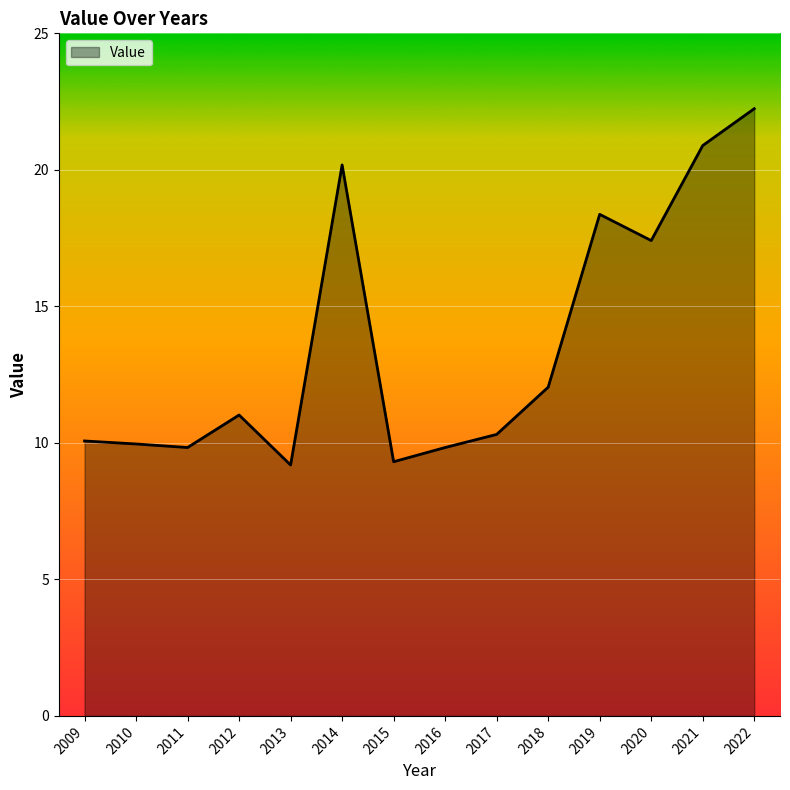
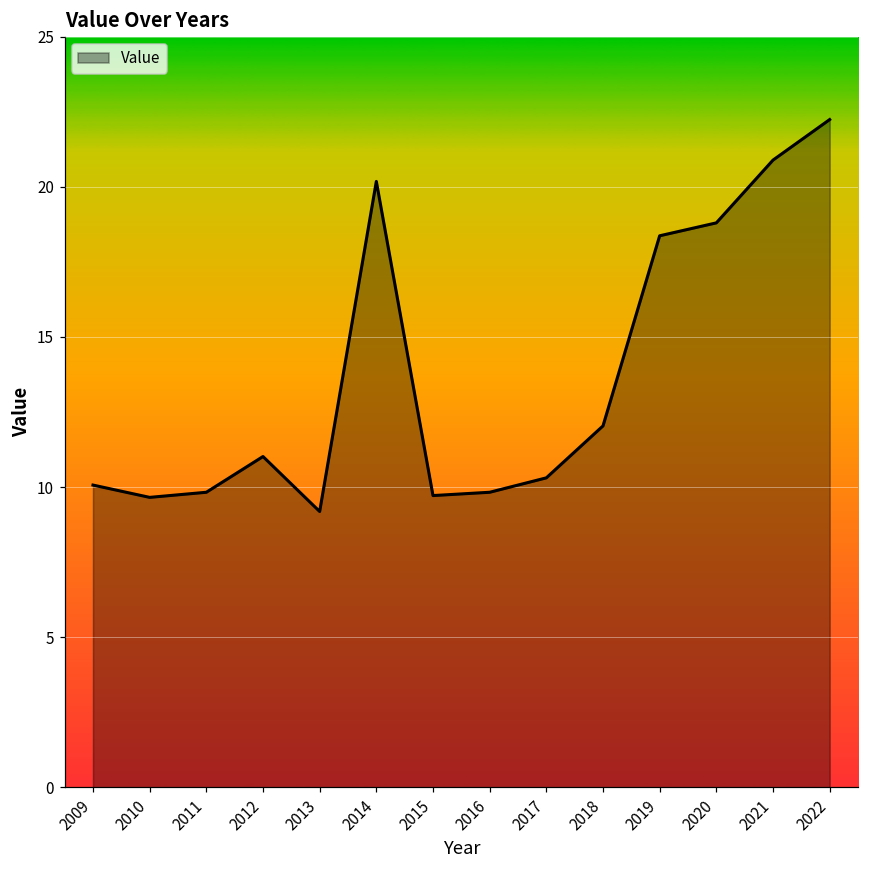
2010: 10.0 -> 9.7
2015: 9.3 -> 9.7
2020: 17.4 -> 18.8
